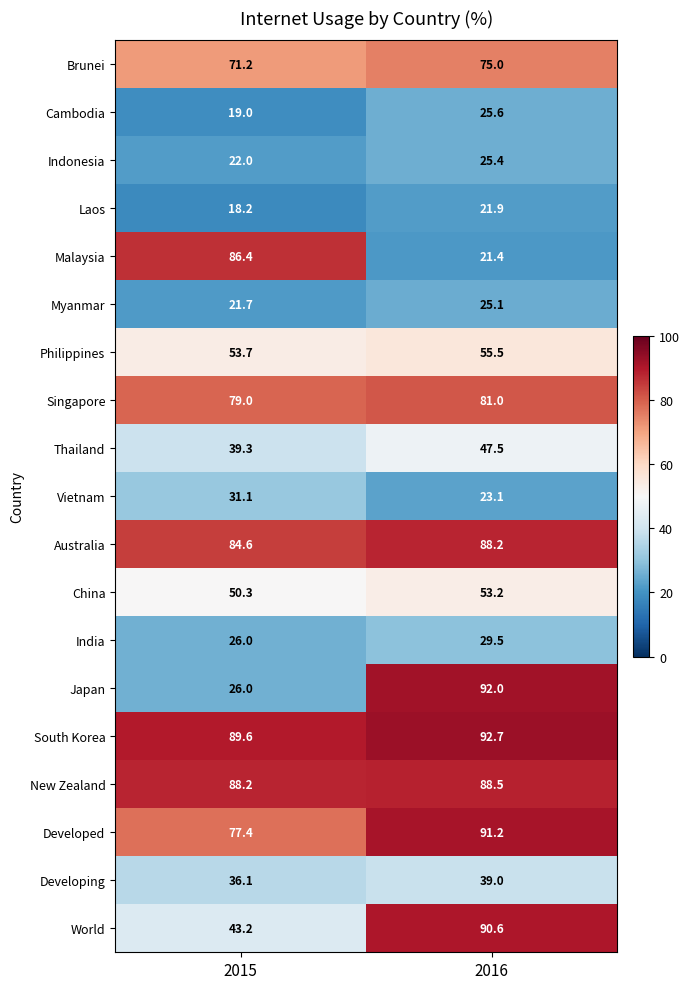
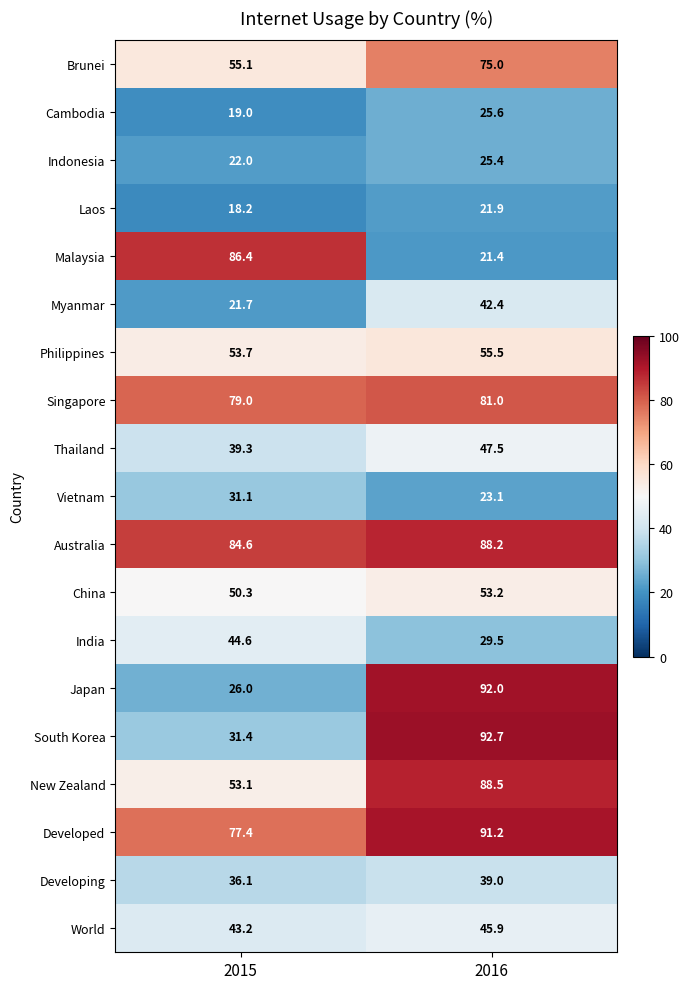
Brunei, 2015: 71.2 -> 55.1
Myanmar, 2016: 25.1 -> 42.4
India, 2015: 26.0 -> 44.6
South Korea, 2015: 89.6 -> 31.4
New Zealand, 2015: 88.2 -> 53.1
World, 2016: 90.6 -> 45.9
